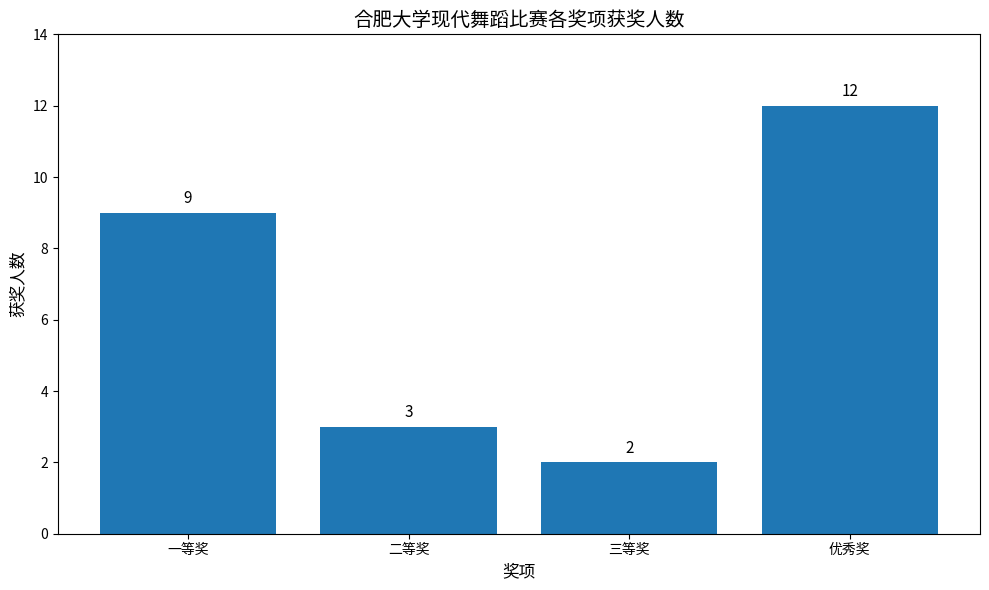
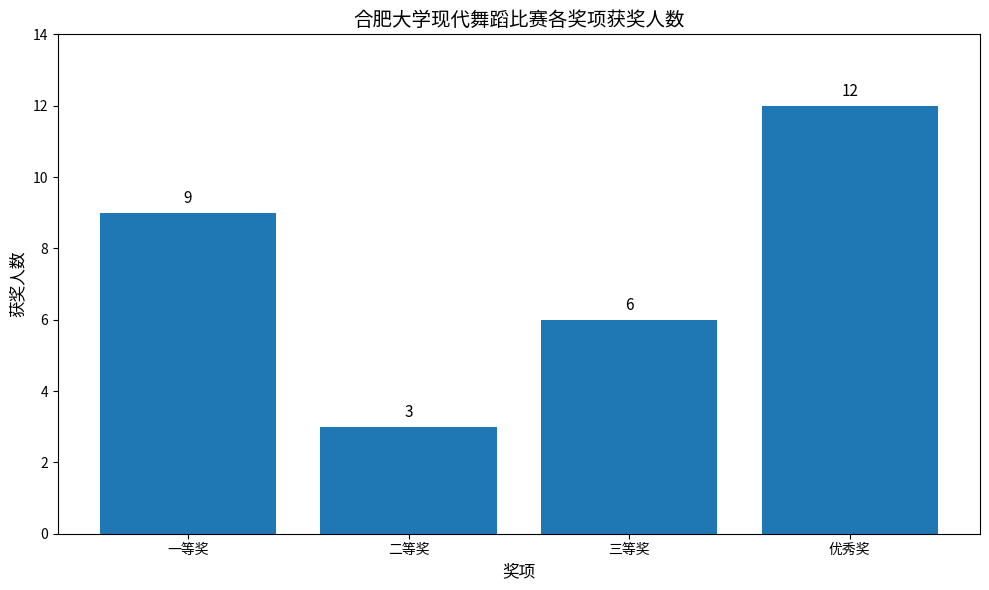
三等奖: 2 -> 6
